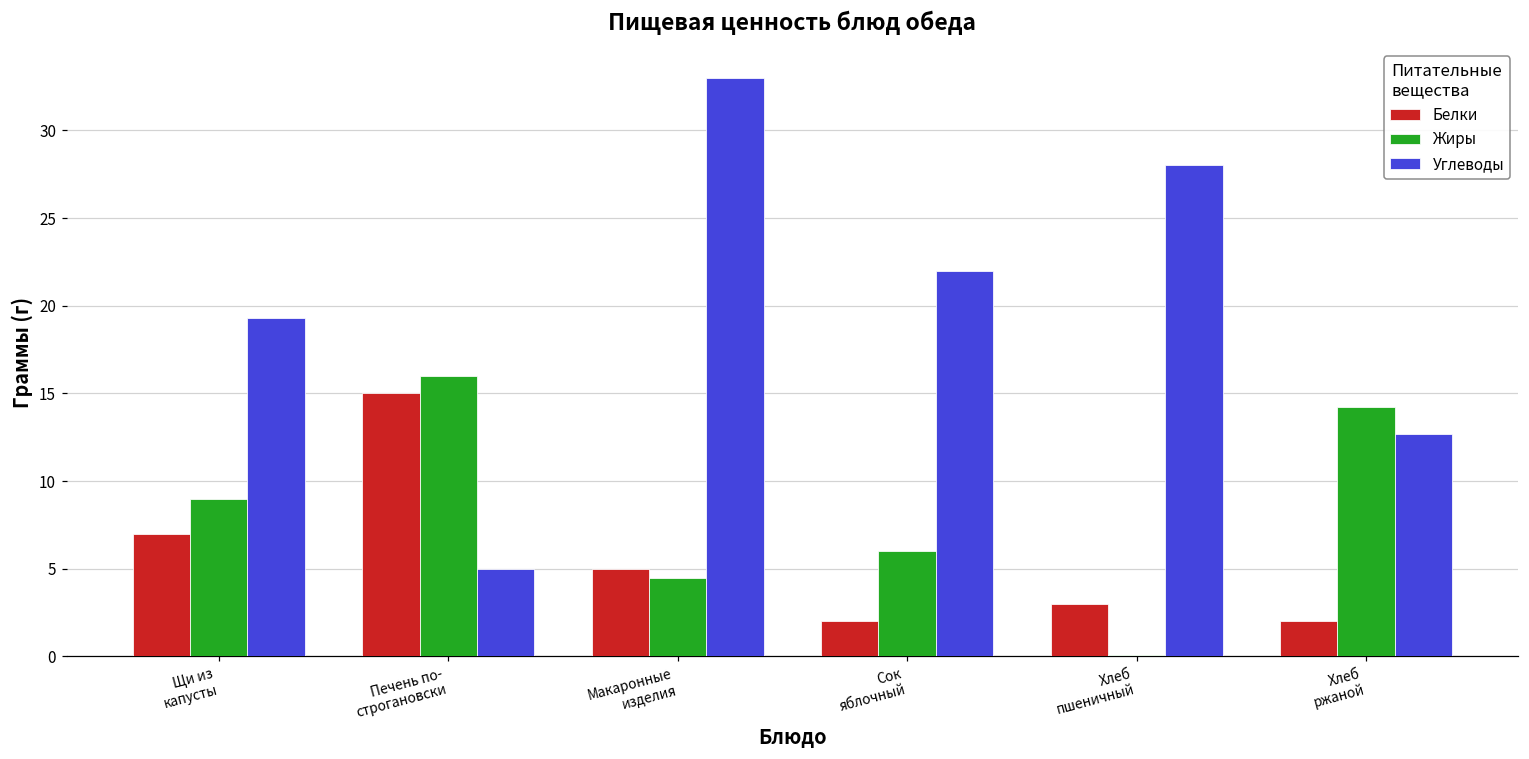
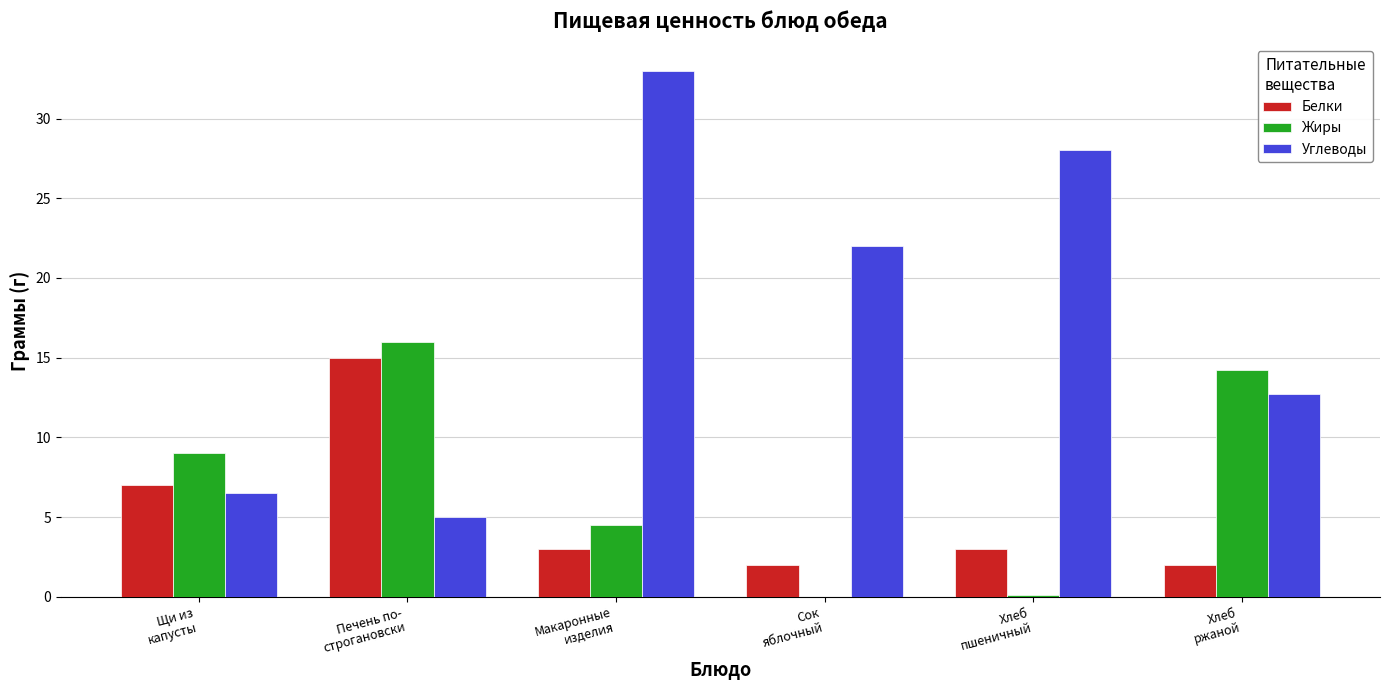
Углеводы, Щи из капусты: 19.3 -> 6.5
Белки, Макаронные изделия: 5 -> 3
Жиры, Сок яблочный: 6 -> 0
